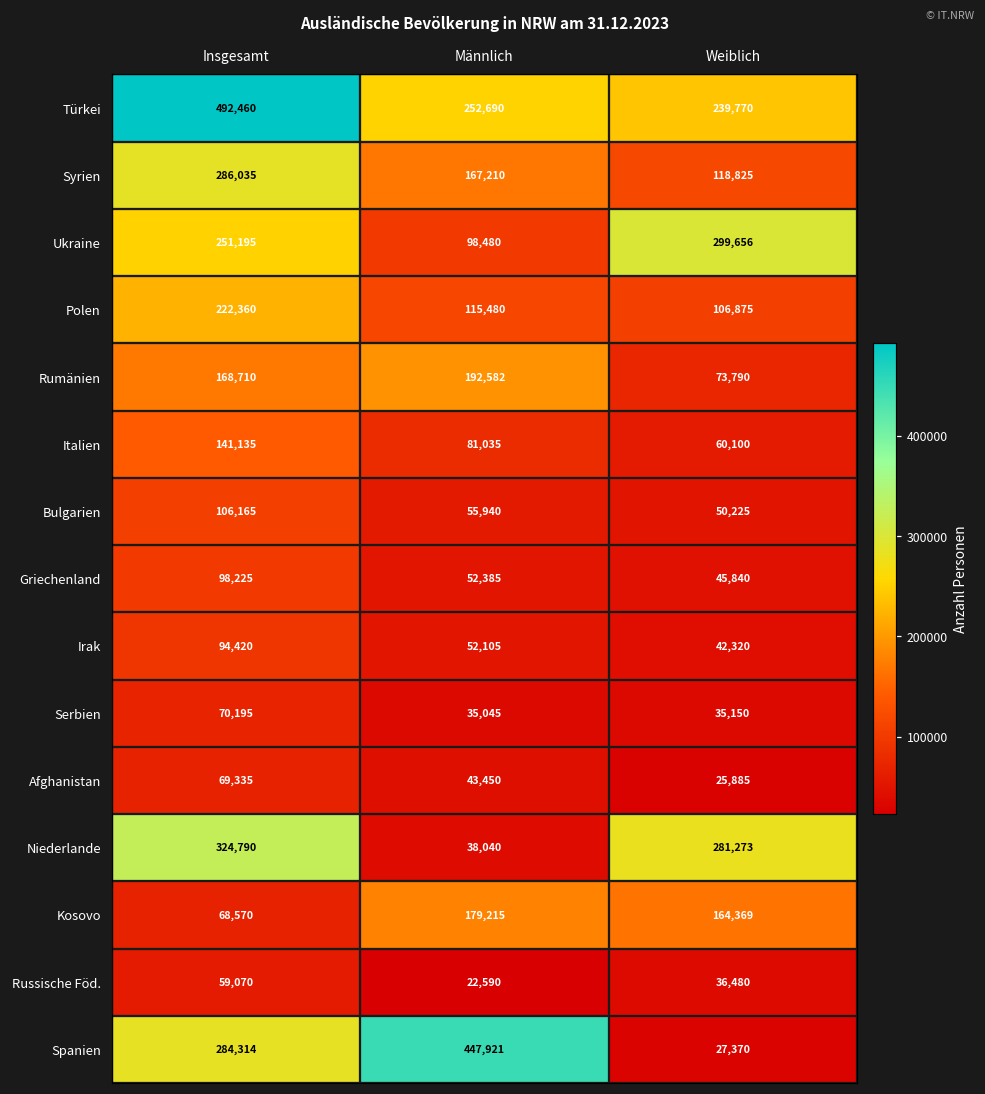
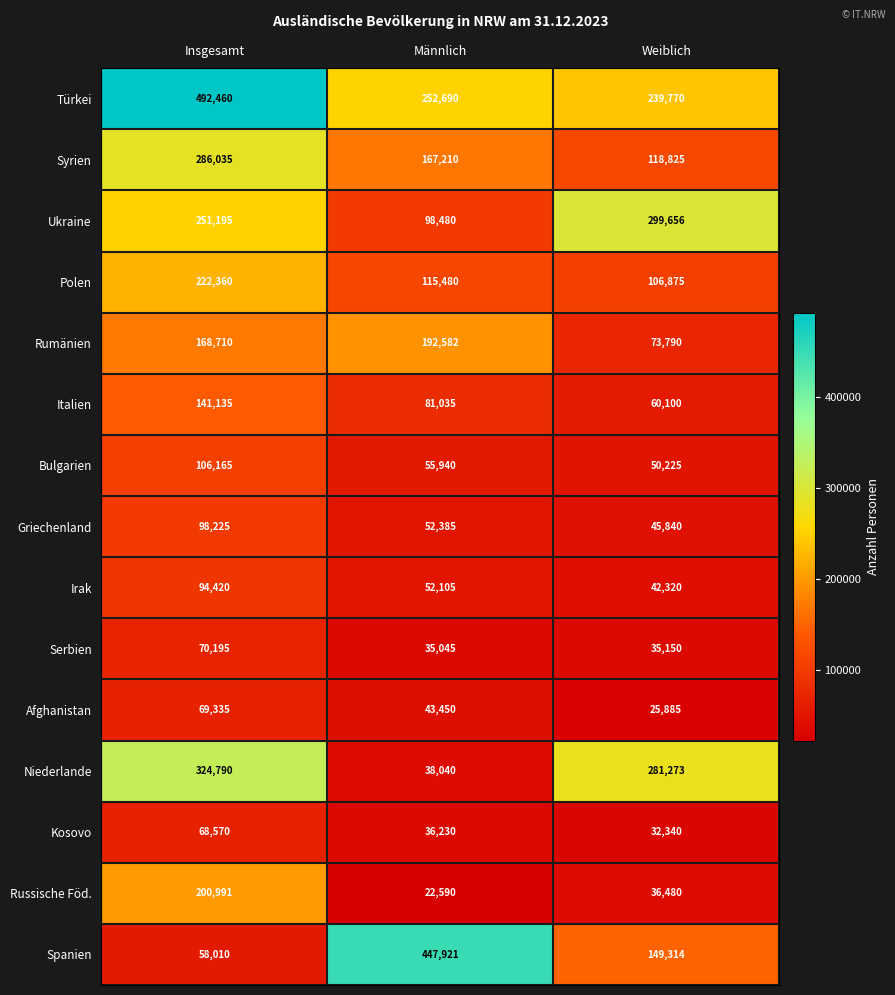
Kosovo, Männlich: 179,215 -> 36,230
Kosovo, Weiblich: 164,369 -> 32,340
Russische Föd., Insgesamt: 59,070 -> 200,991
Spanien, Insgesamt: 284,314 -> 58,010
Spanien, Weiblich: 27,370 -> 149,314
